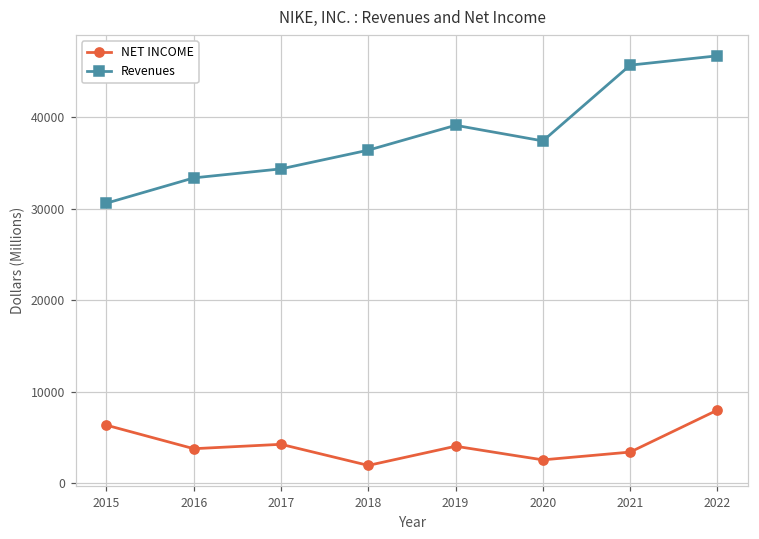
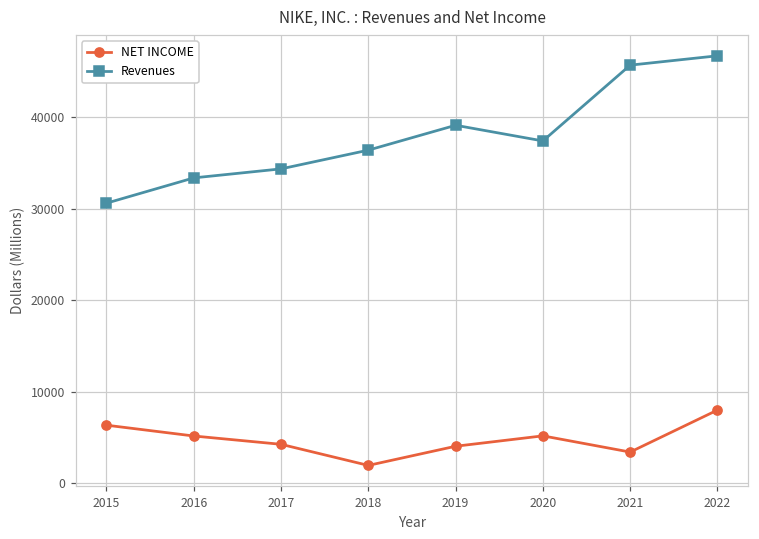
NET INCOME, 2016: 4000 -> 5000
NET INCOME, 2020: 3000 -> 5000
